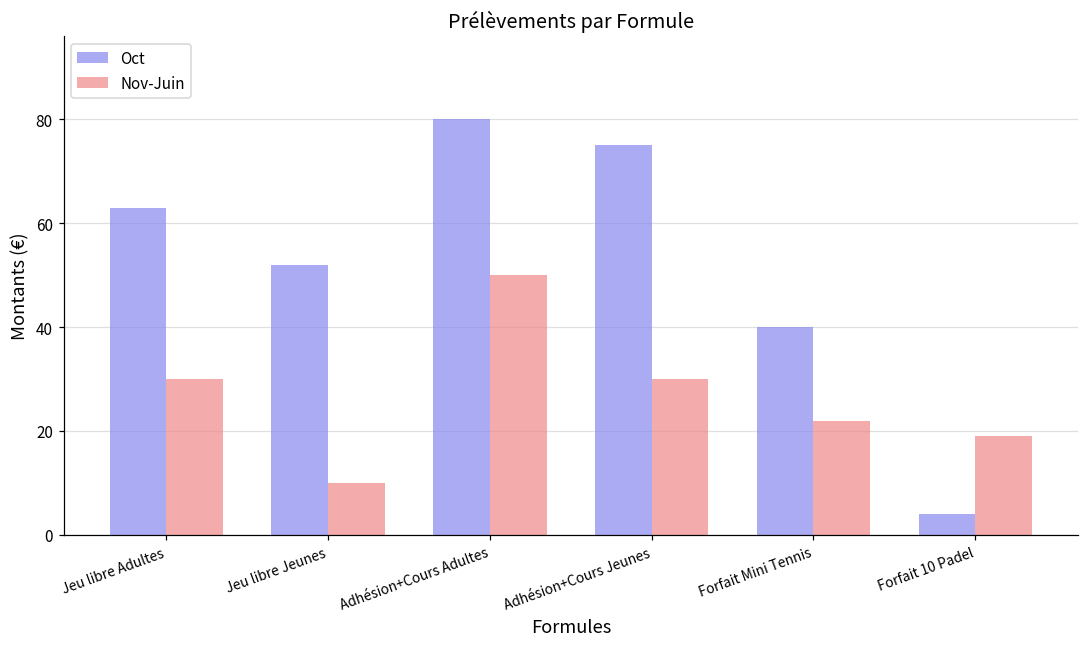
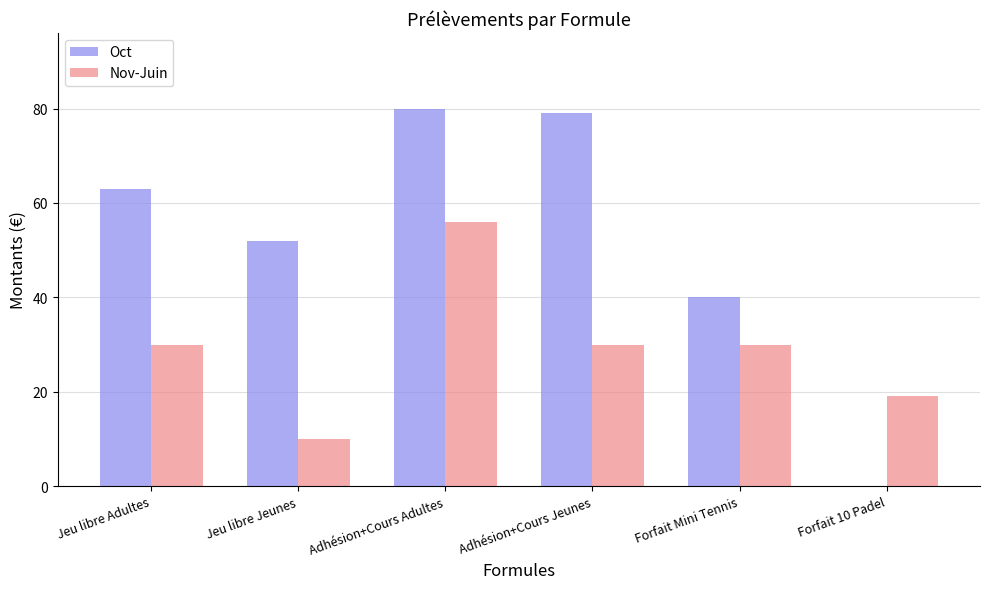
Nov-Juin, Adhésion+Cours Adultes: 50 -> 56
Oct, Adhésion+Cours Jeunes: 75 -> 79
Nov-Juin, Forfait Mini Tennis: 22 -> 30
Oct, Forfait 10 Padel: 4 -> 0
